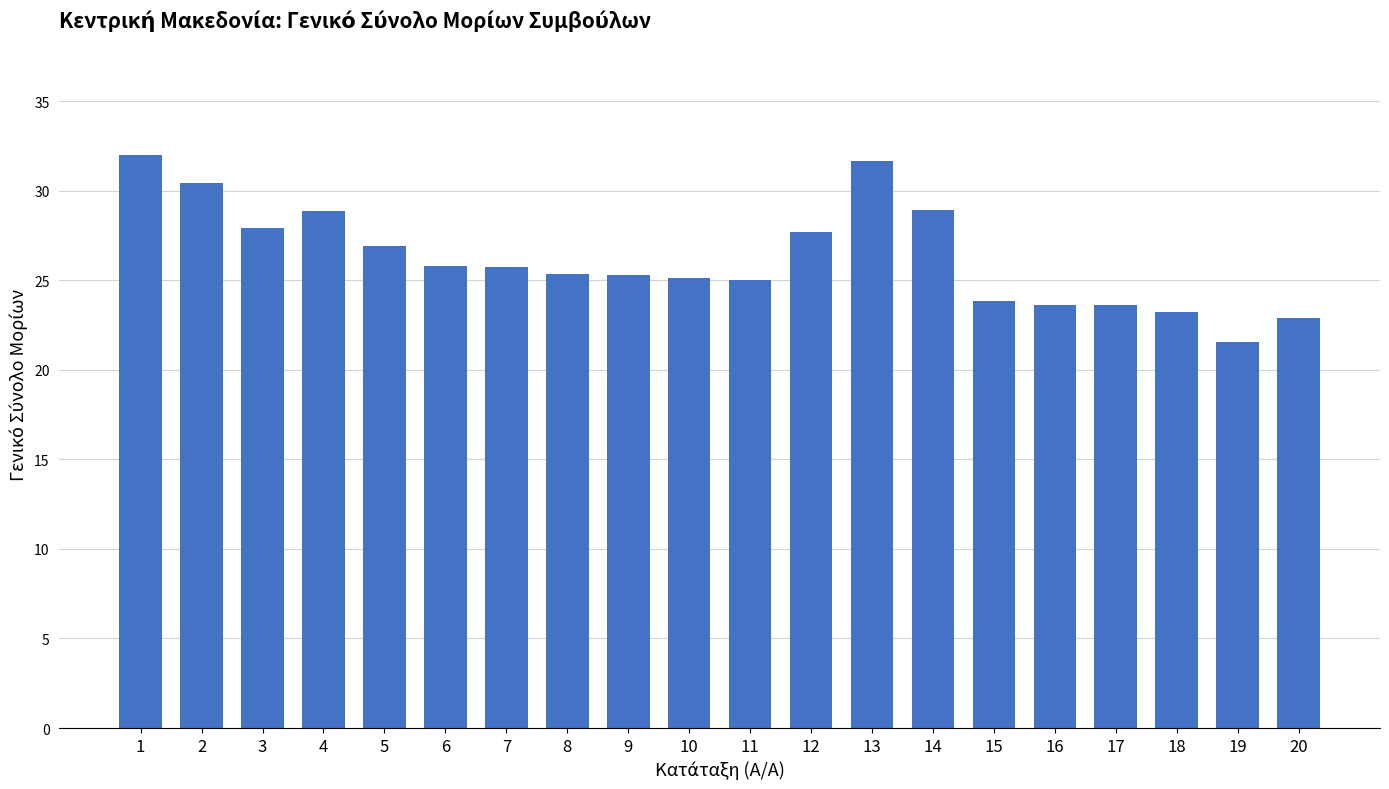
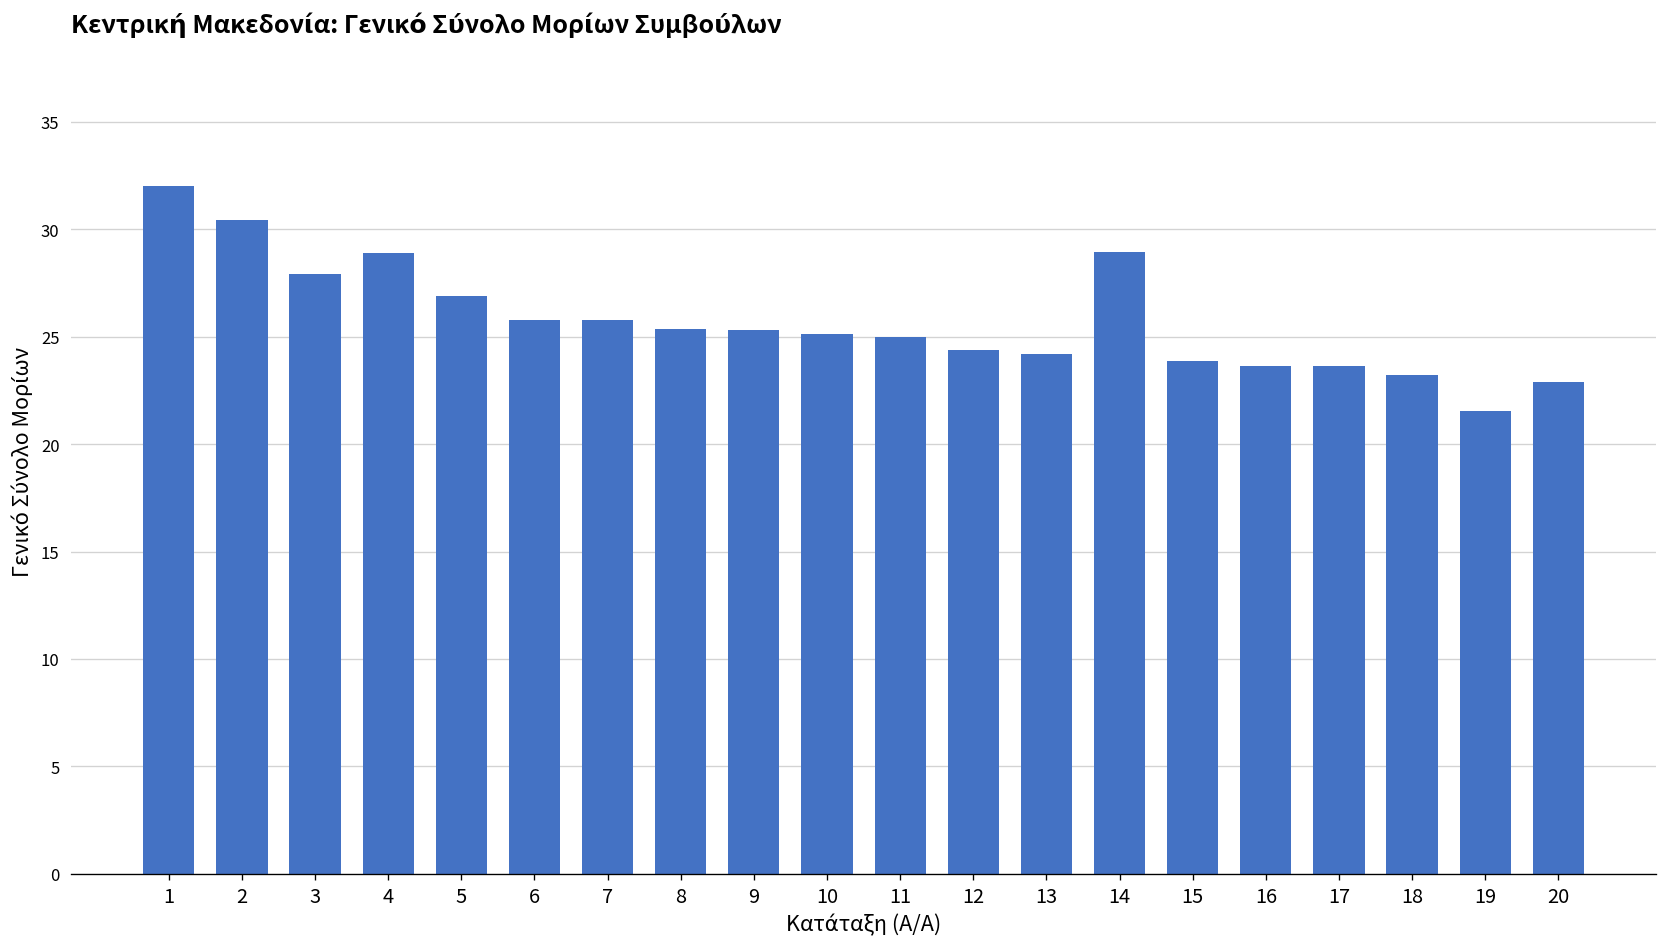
12: 27.7 -> 24.4
13: 31.6 -> 24.2
